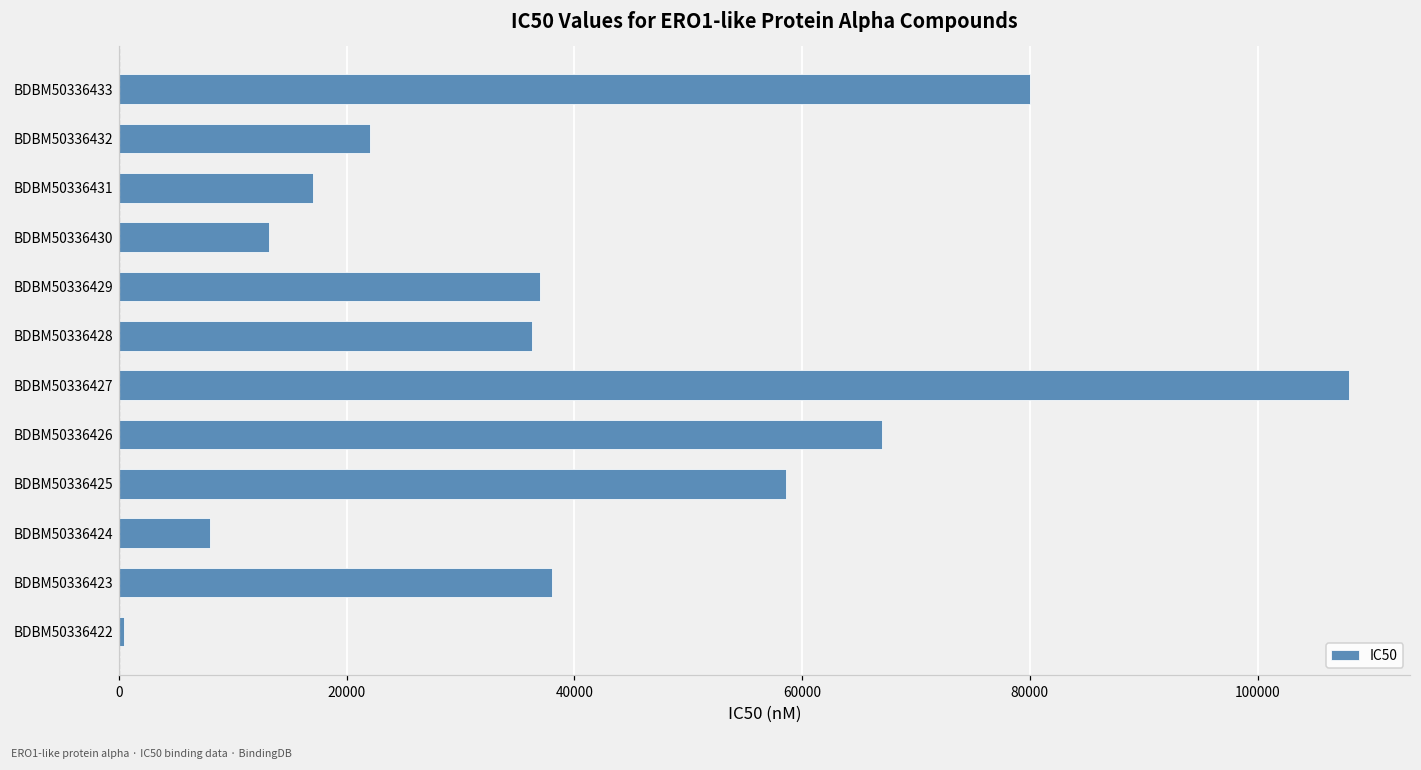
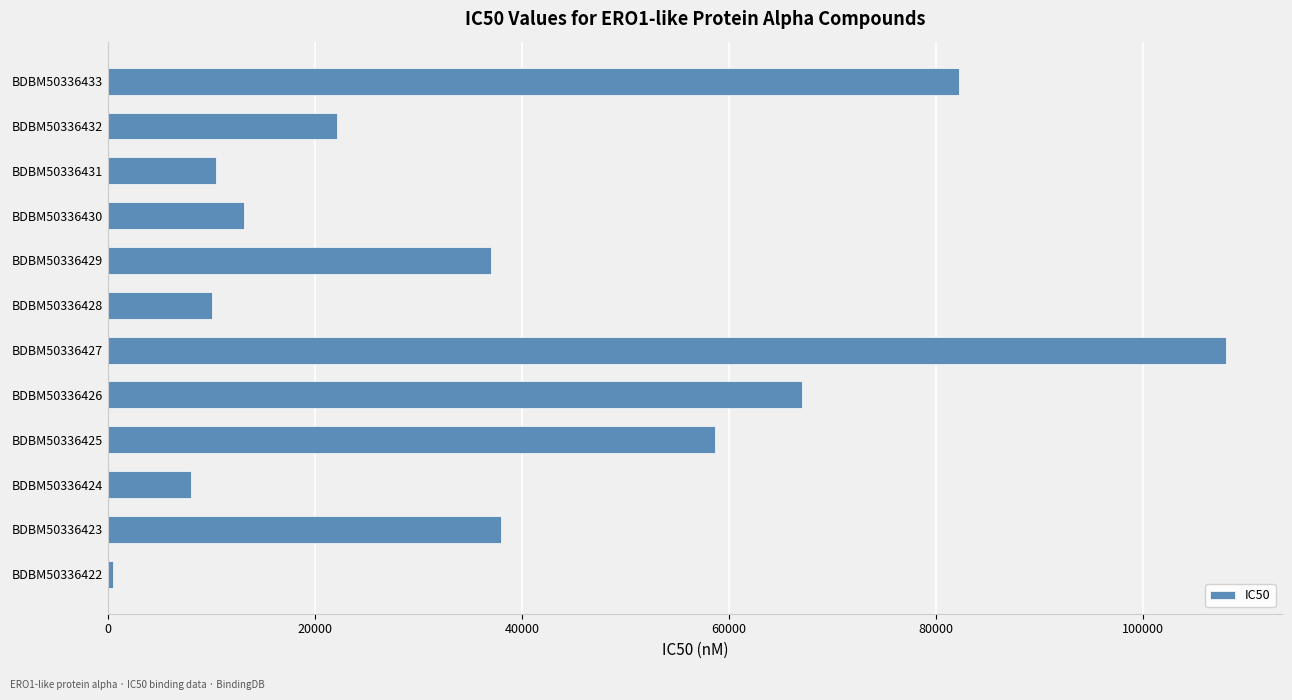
BDBM50336433: 80000 -> 82200
BDBM50336431: 17000 -> 10500
BDBM50336428: 36300 -> 10000
